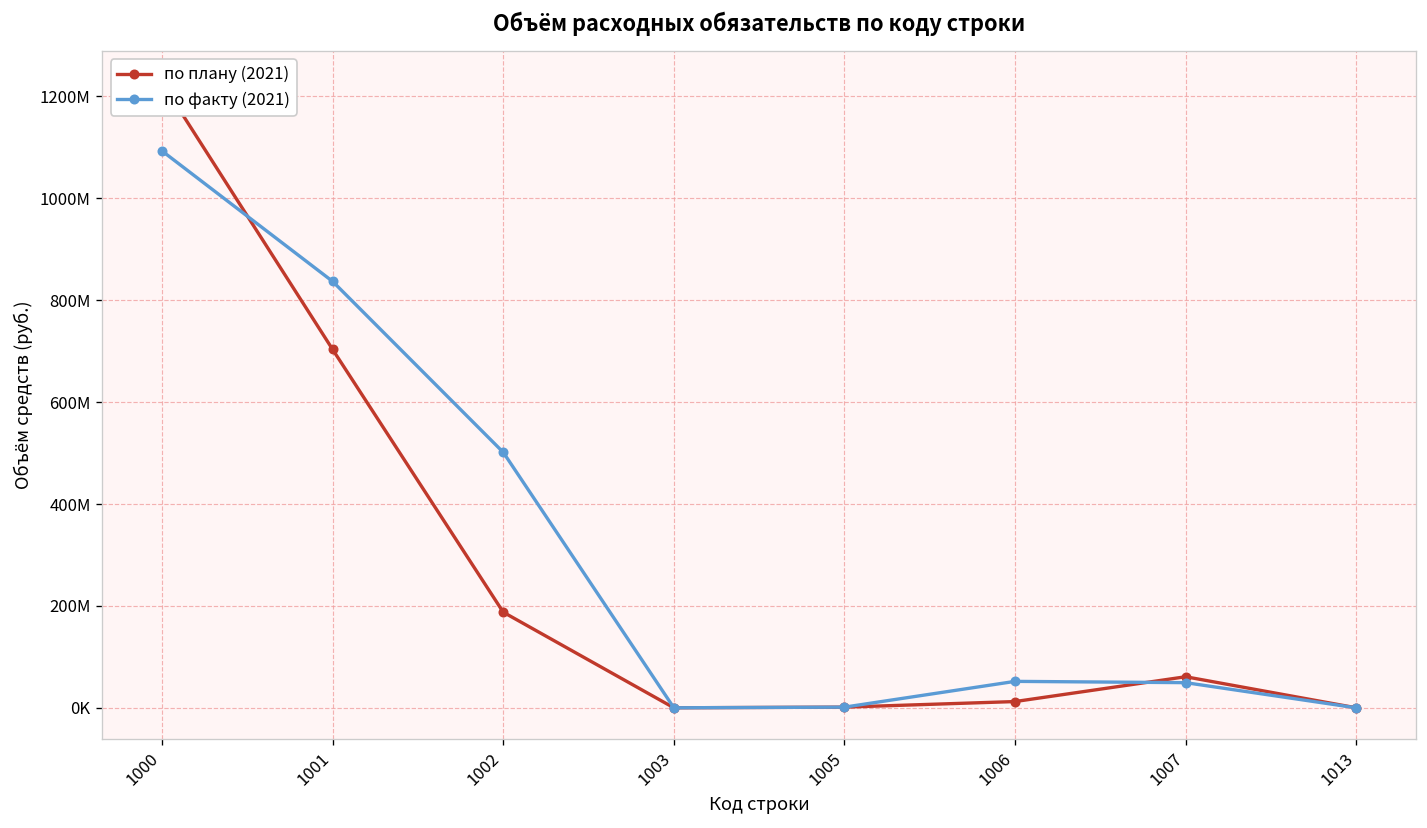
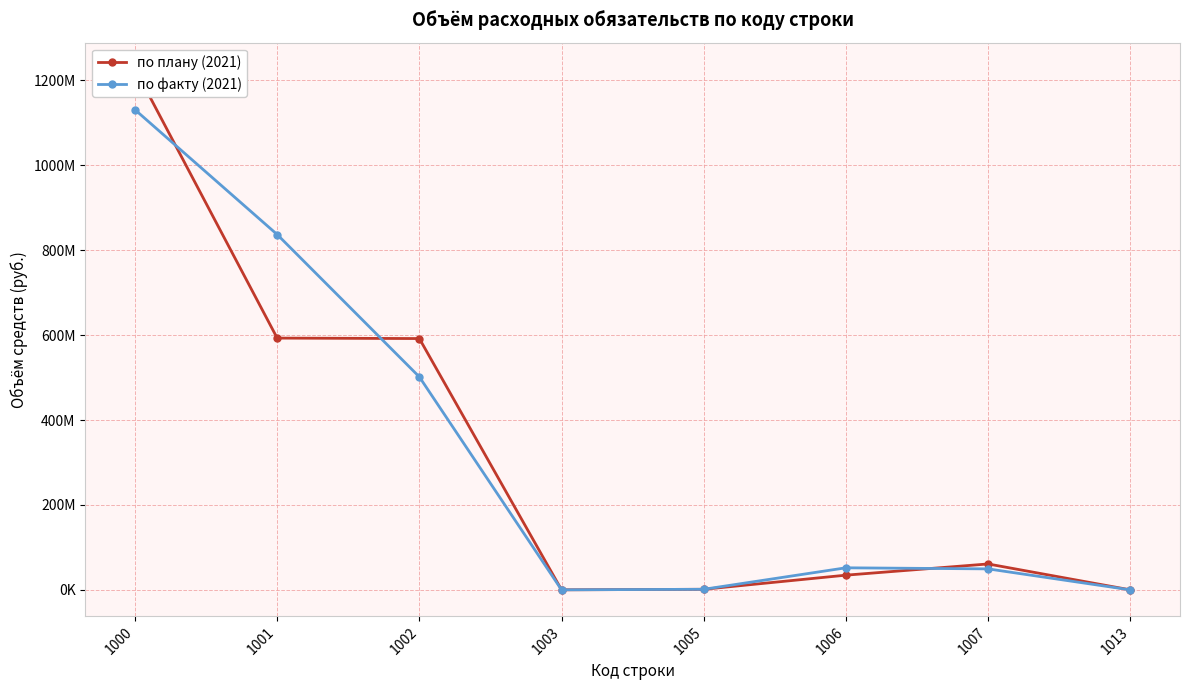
по факту (2021), 1000: 1090000000 -> 1130000000
по плану (2021), 1001: 700000000 -> 590000000
по плану (2021), 1002: 190000000 -> 590000000
по плану (2021), 1006: 10000000 -> 30000000
